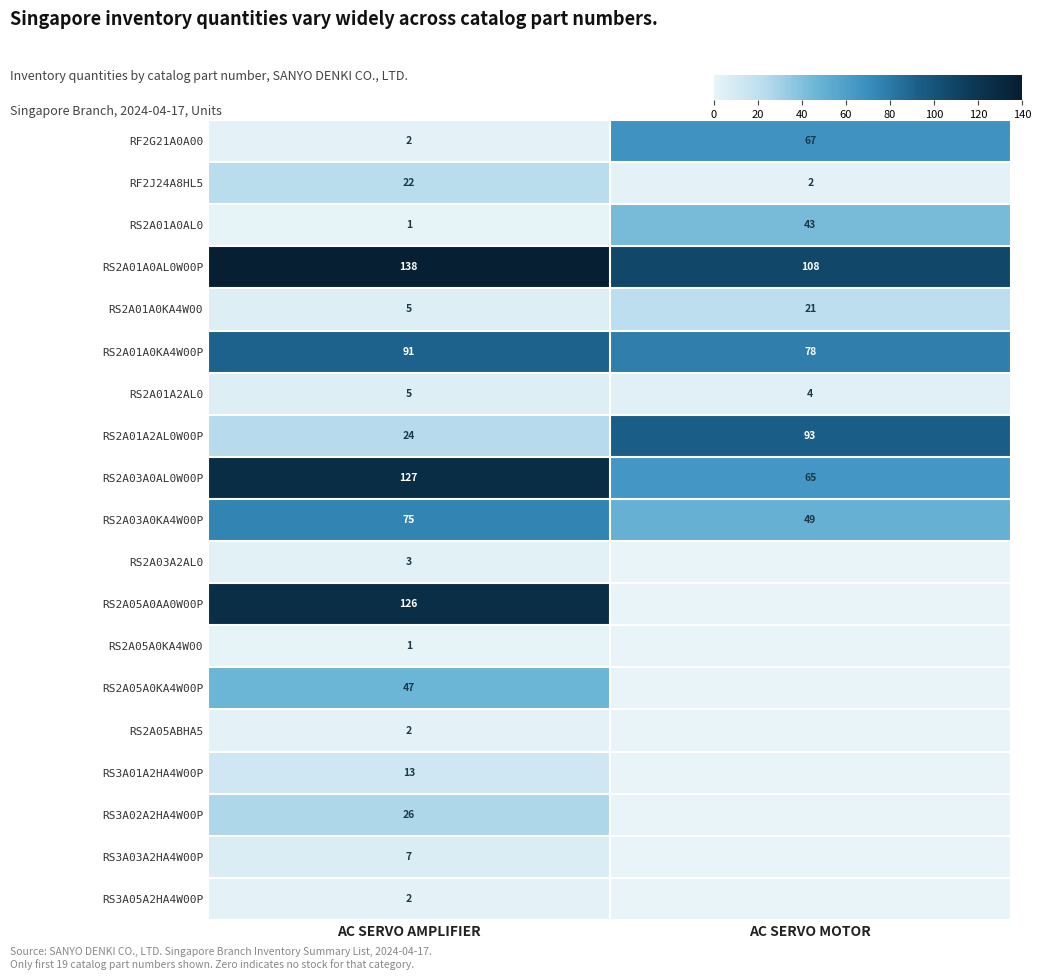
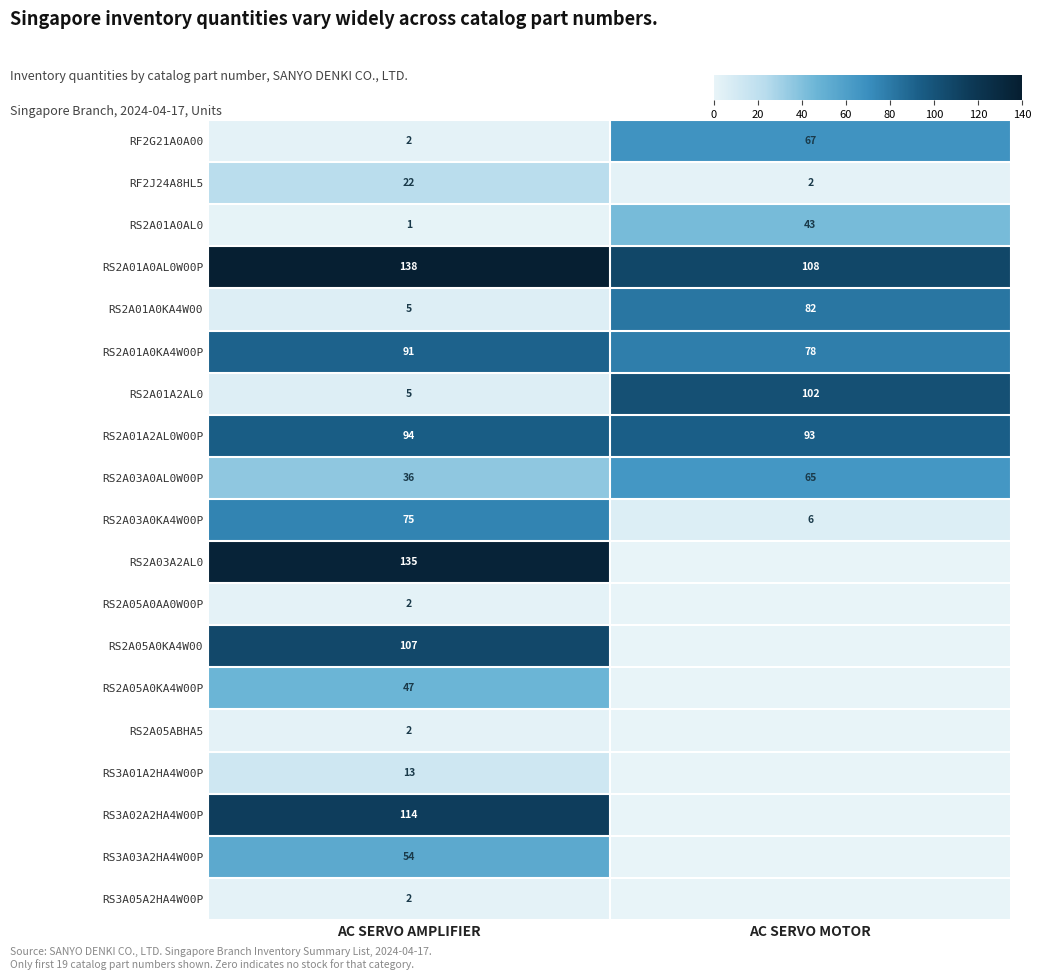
RS2A01A0KA4W00, AC SERVO MOTOR: 21 -> 82
RS2A01A2AL0, AC SERVO MOTOR: 4 -> 102
RS2A01A2AL0W00P, AC SERVO AMPLIFIER: 24 -> 94
RS2A03A0AL0W00P, AC SERVO AMPLIFIER: 127 -> 36
RS2A03A0KA4W00P, AC SERVO MOTOR: 49 -> 6
RS2A03A2AL0, AC SERVO AMPLIFIER: 3 -> 135
RS2A05A0AA0W00P, AC SERVO AMPLIFIER: 126 -> 2
RS2A05A0KA4W00, AC SERVO AMPLIFIER: 1 -> 107
RS3A02A2HA4W00P, AC SERVO AMPLIFIER: 26 -> 114
RS3A03A2HA4W00P, AC SERVO AMPLIFIER: 7 -> 54
